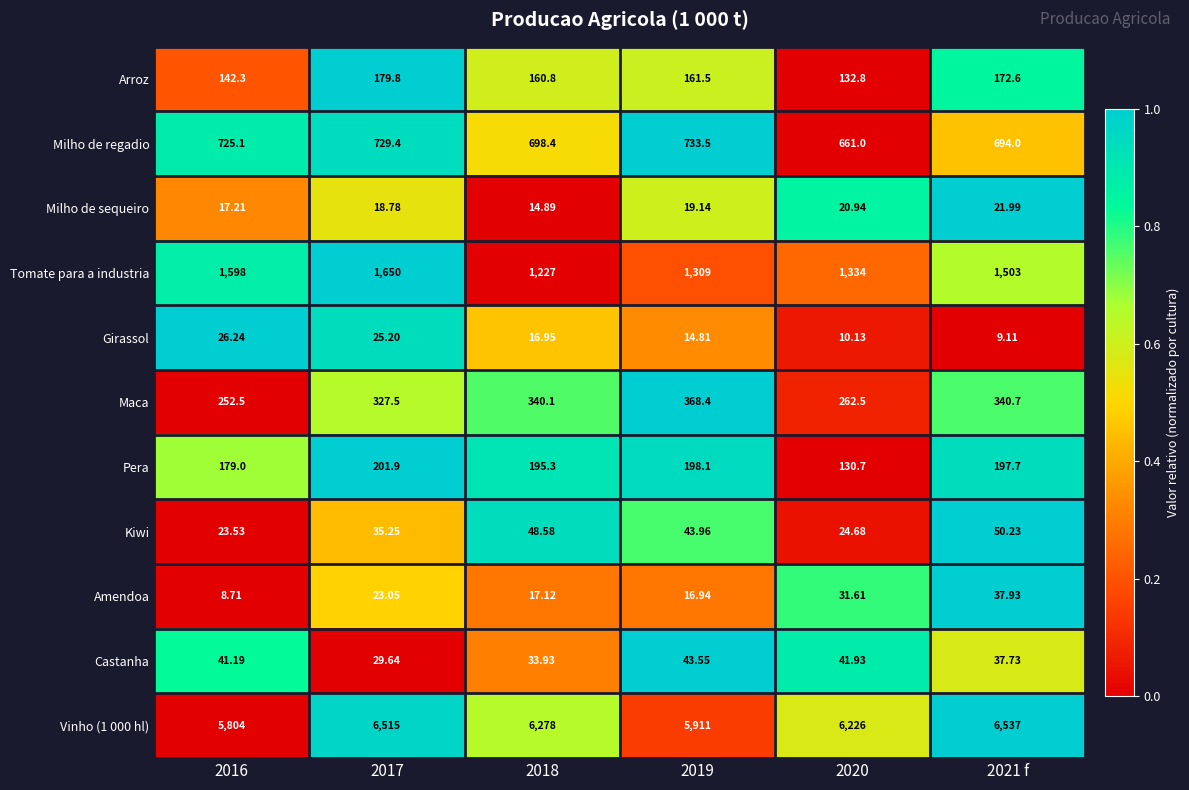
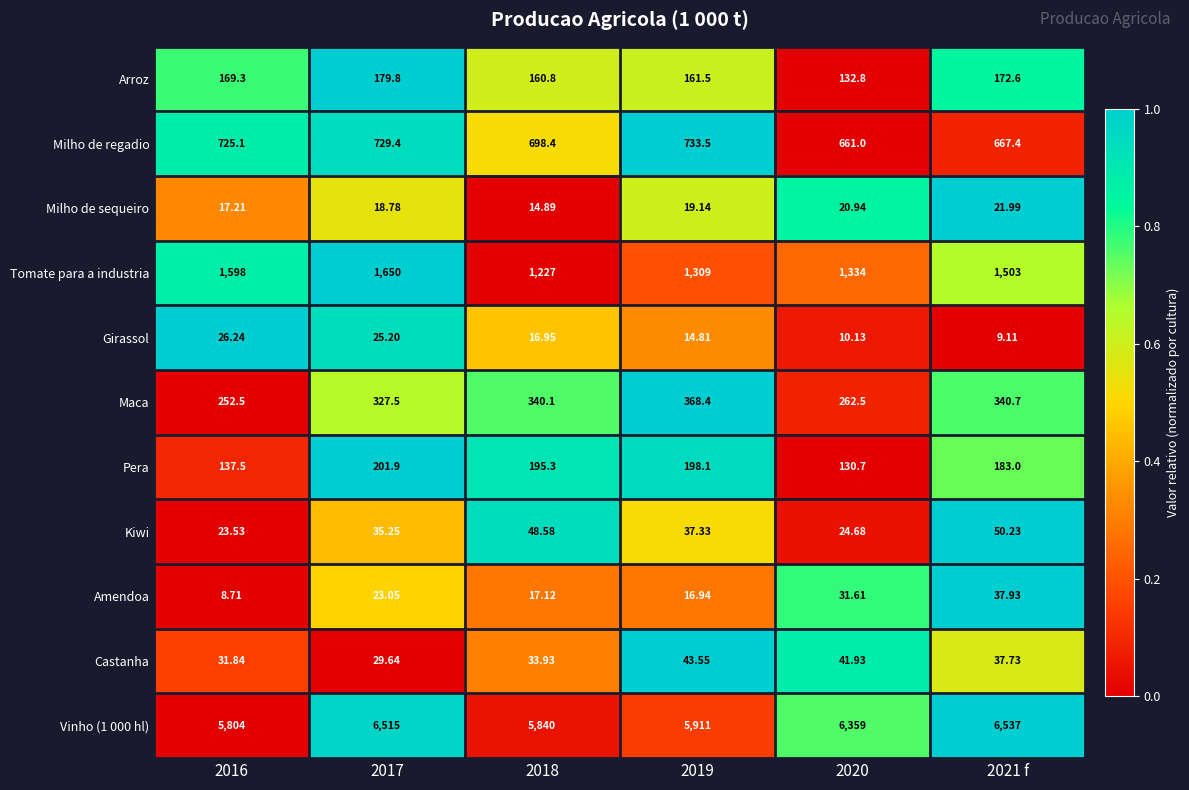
Arroz, 2016: 142.3 -> 169.3
Milho de regadio, 2021 f: 694.0 -> 667.4
Pera, 2016: 179.0 -> 137.5
Pera, 2021 f: 197.7 -> 183.0
Kiwi, 2019: 43.96 -> 37.33
Castanha, 2016: 41.19 -> 31.84
Vinho (1 000 hl), 2018: 6,278 -> 5,840
Vinho (1 000 hl), 2020: 6,226 -> 6,359
